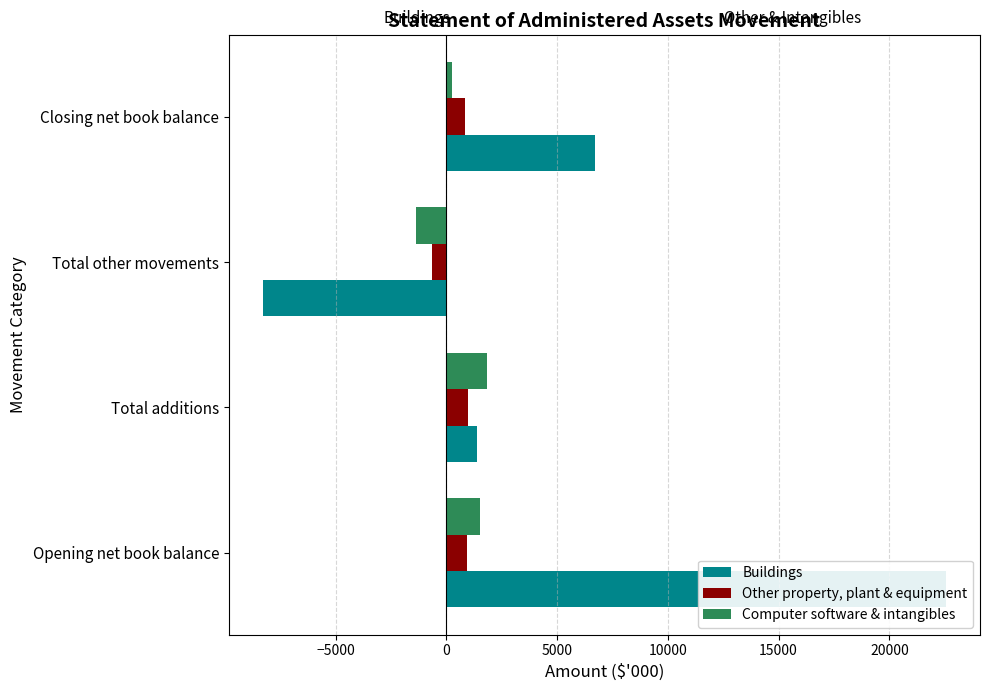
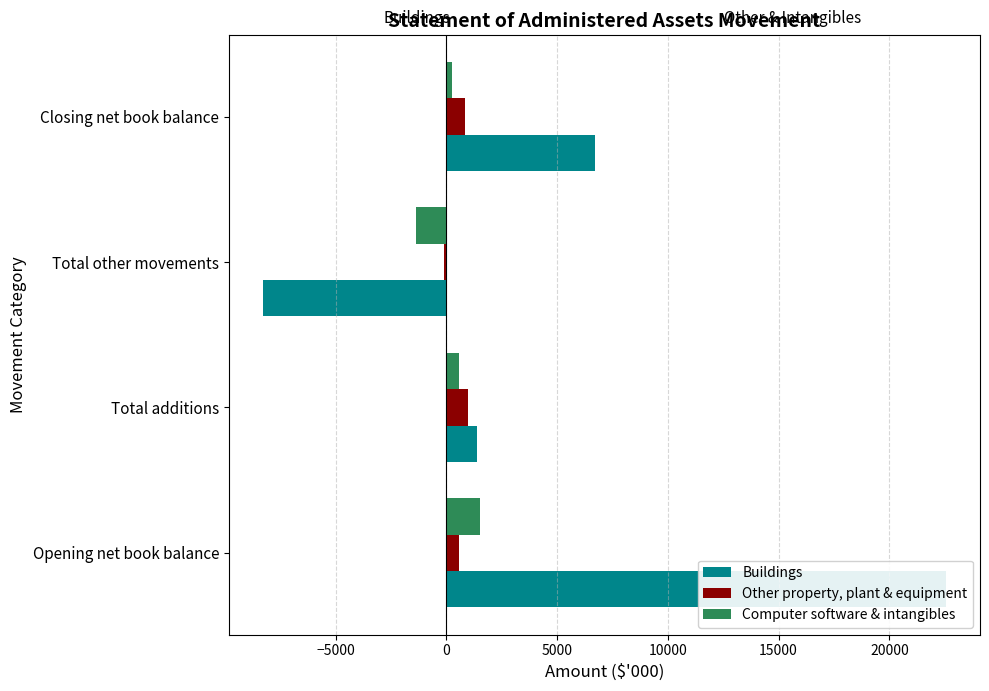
Other property, plant & equipment, Total other movements: -700 -> -100
Computer software & intangibles, Total additions: 1800 -> 500
Other property, plant & equipment, Opening net book balance: 900 -> 600
